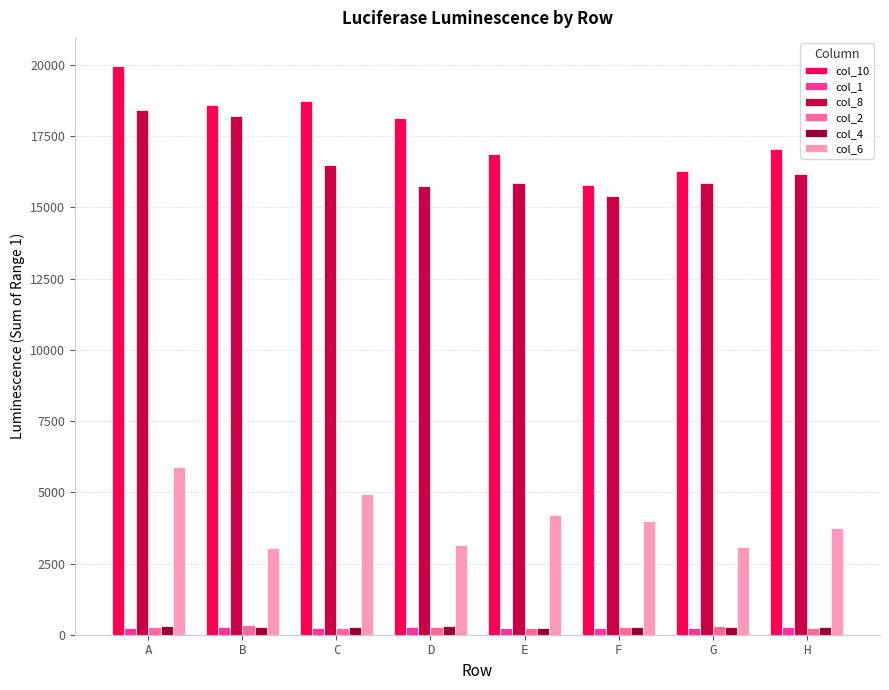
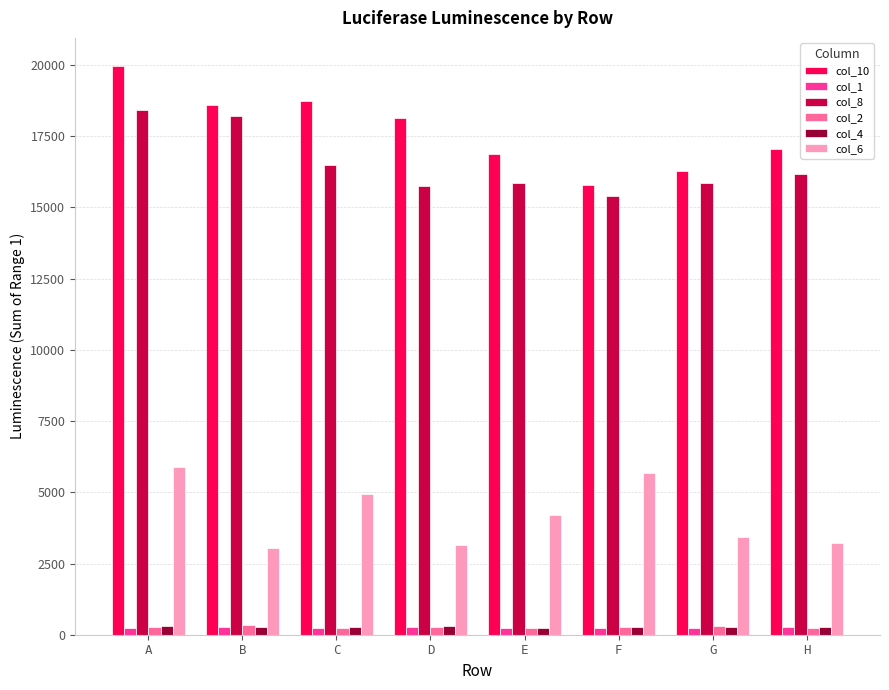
col_6, F: 4000 -> 5700
col_6, G: 3100 -> 3400
col_6, H: 3800 -> 3200
